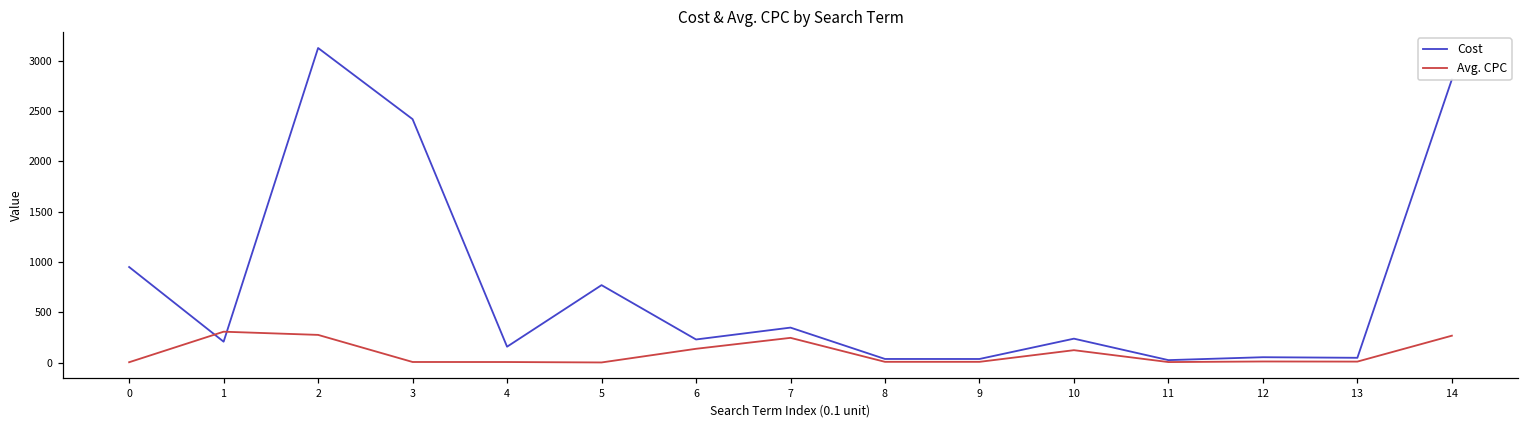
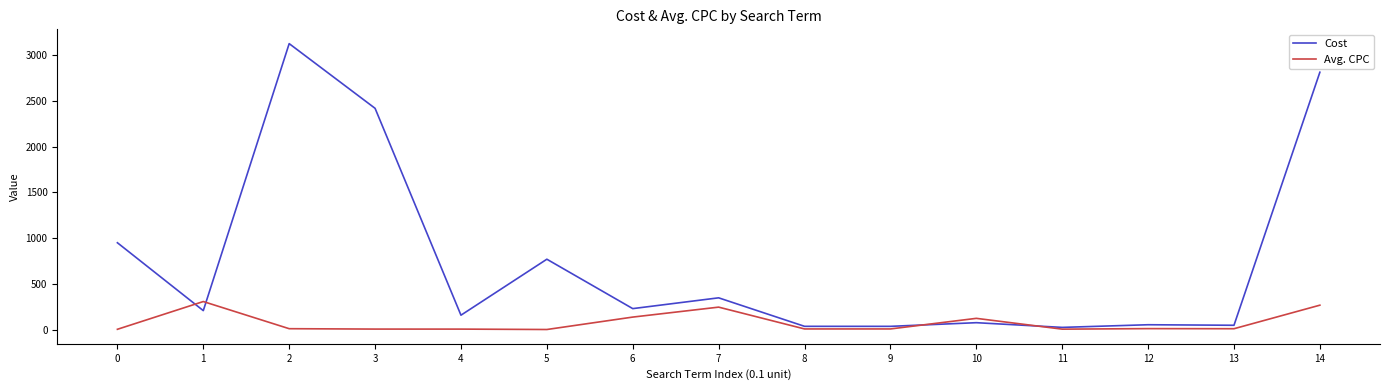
Avg. CPC, 2: 300 -> 0
Cost, 10: 200 -> 100
